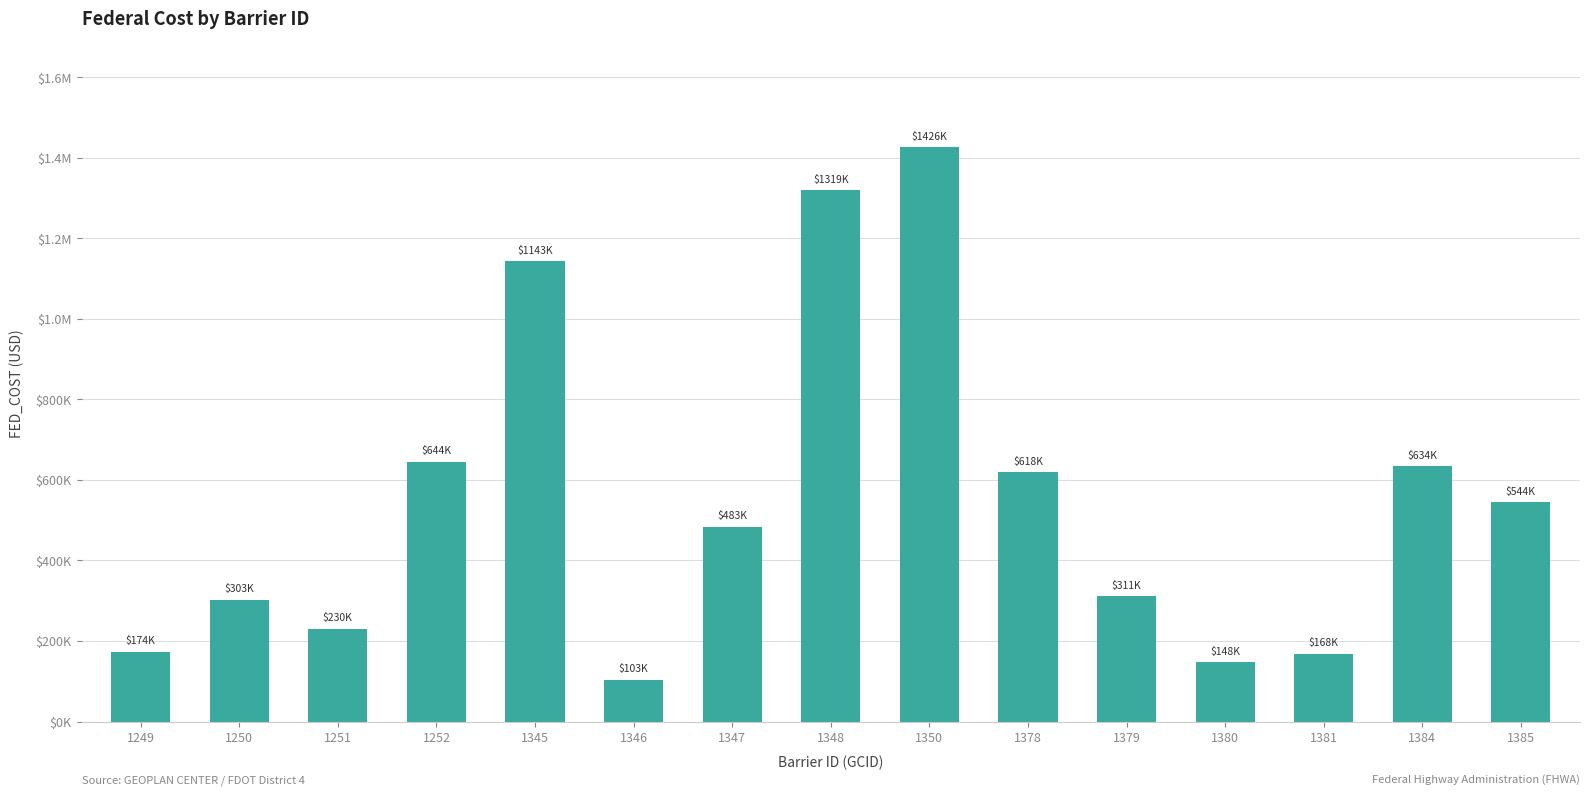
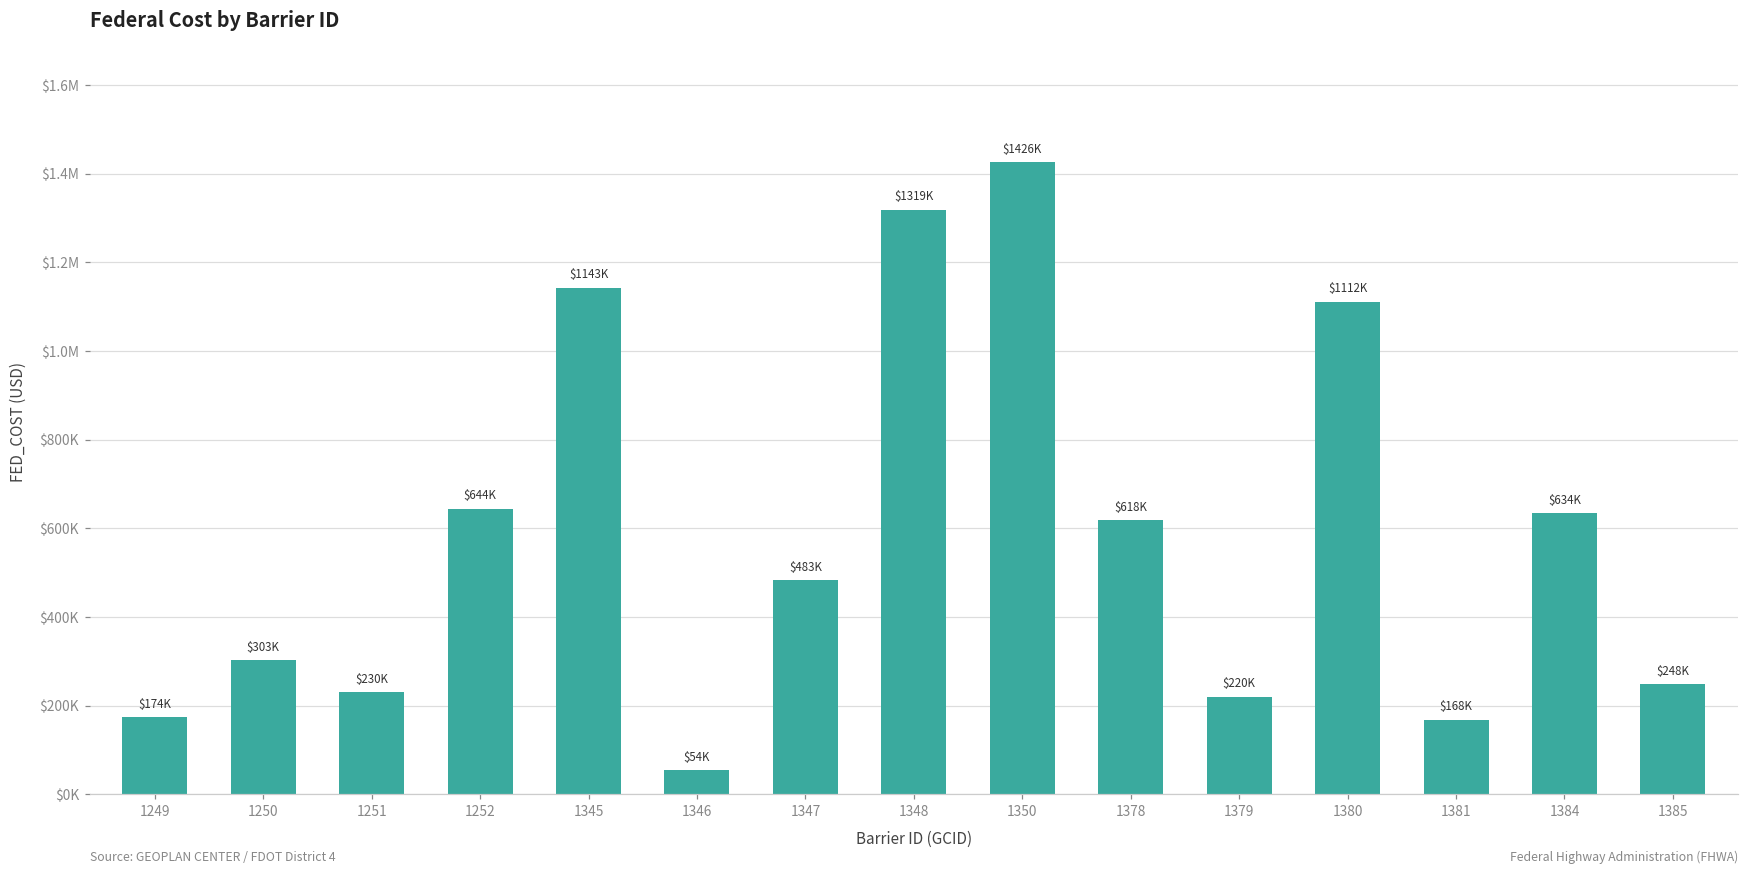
1346: $103K -> $54K
1379: $311K -> $220K
1380: $148K -> $1112K
1385: $544K -> $248K
